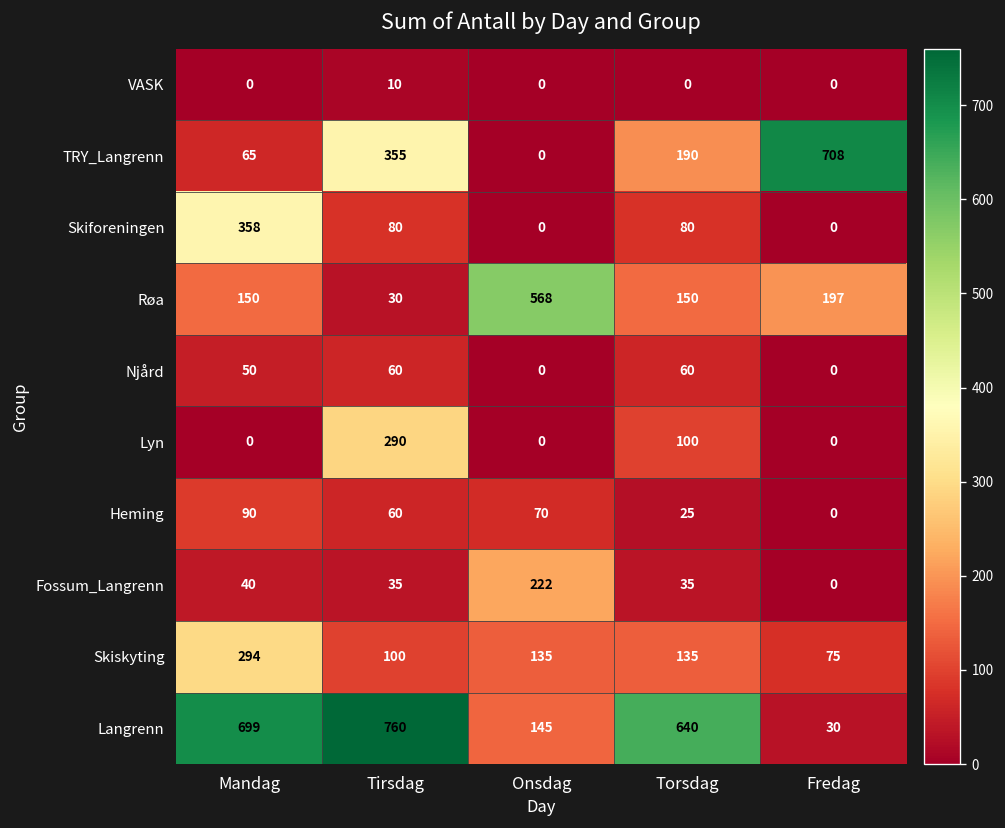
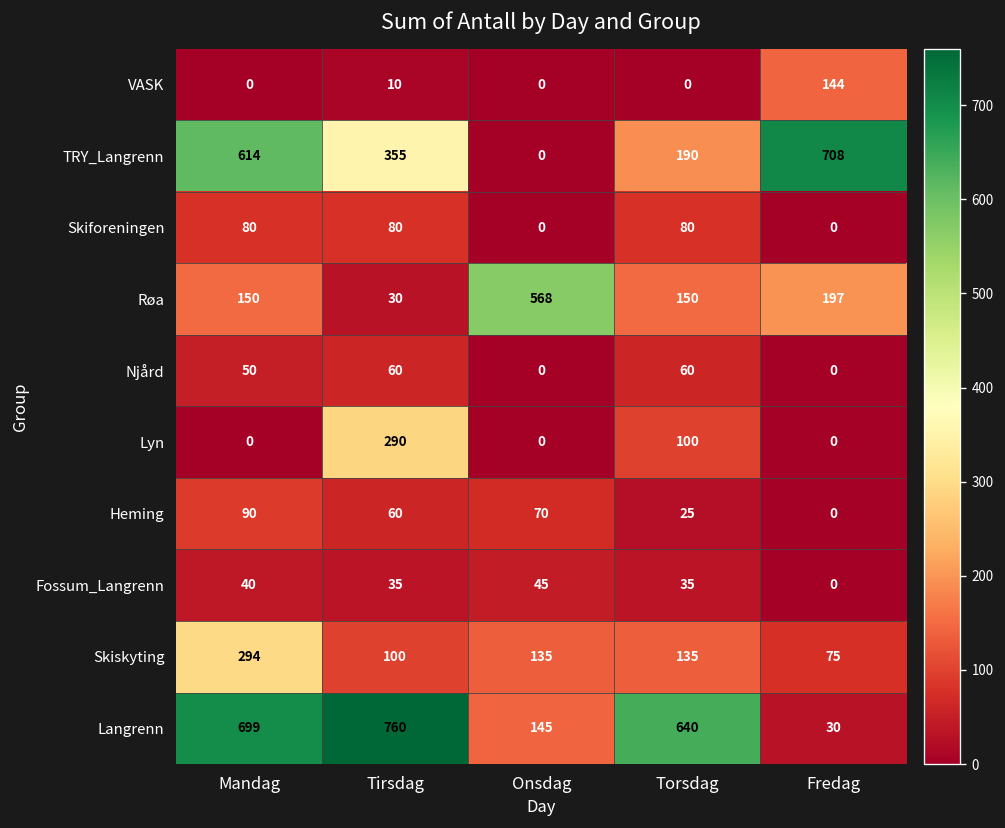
VASK, Fredag: 0 -> 144
TRY_Langrenn, Mandag: 65 -> 614
Skiforeningen, Mandag: 358 -> 80
Fossum_Langrenn, Onsdag: 222 -> 45
